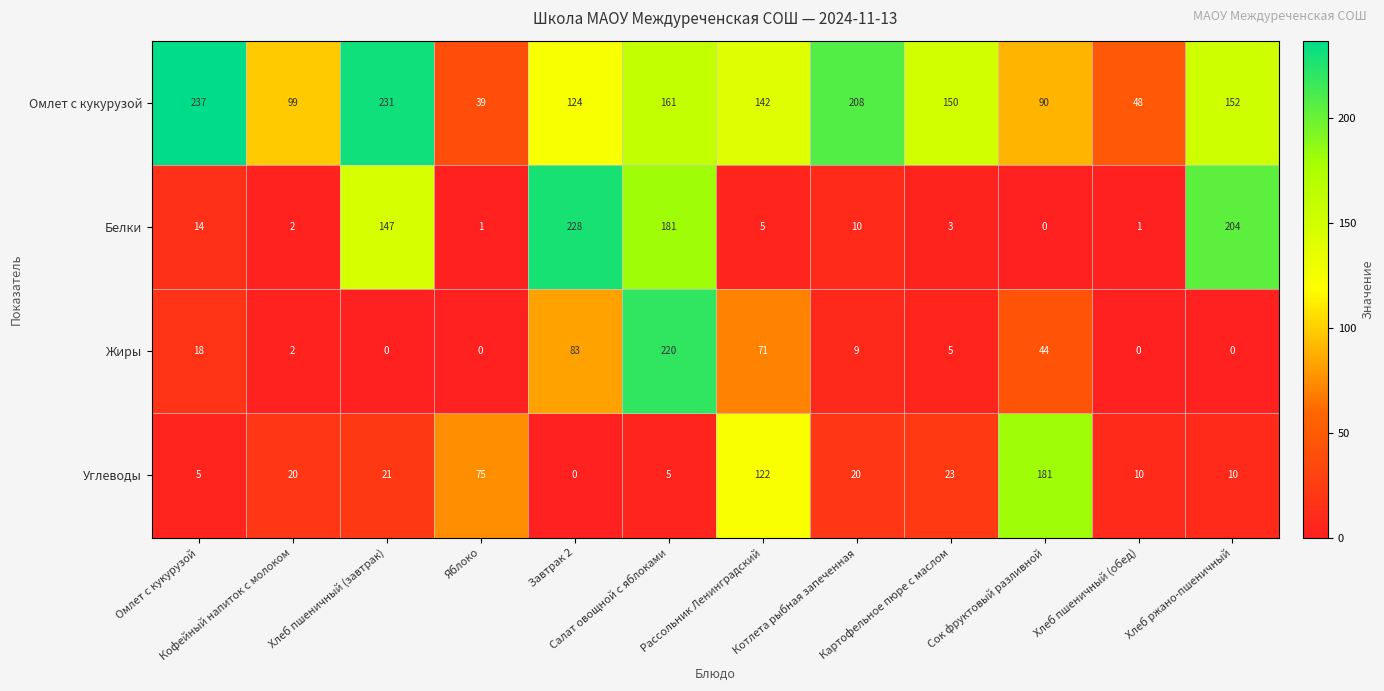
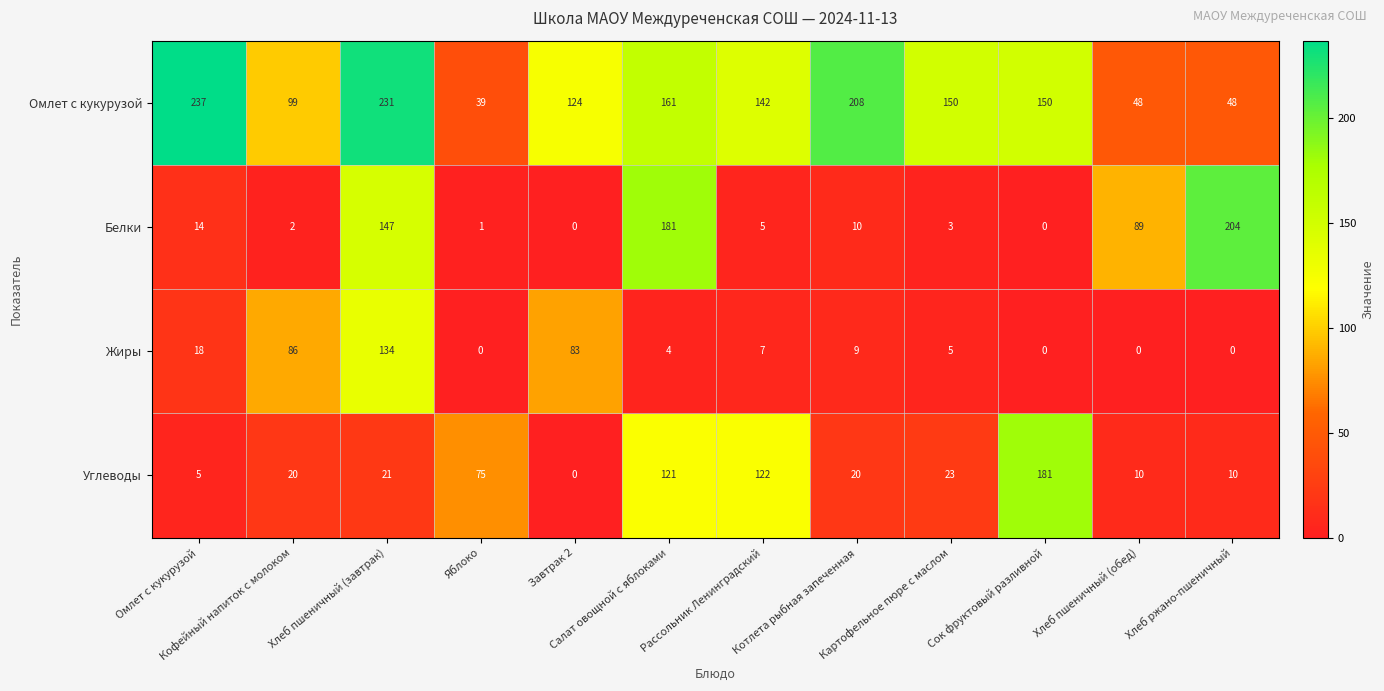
Омлет с кукурузой, Сок фруктовый разливной: 90 -> 150
Омлет с кукурузой, Хлеб ржано-пшеничный: 152 -> 48
Белки, Завтрак 2: 228 -> 0
Белки, Хлеб пшеничный (обед): 1 -> 89
Жиры, Кофейный напиток с молоком: 2 -> 86
Жиры, Хлеб пшеничный (завтрак): 0 -> 134
Жиры, Салат овощной с яблоками: 220 -> 4
Жиры, Рассольник Ленинградский: 71 -> 7
Жиры, Сок фруктовый разливной: 44 -> 0
Углеводы, Салат овощной с яблоками: 5 -> 121
